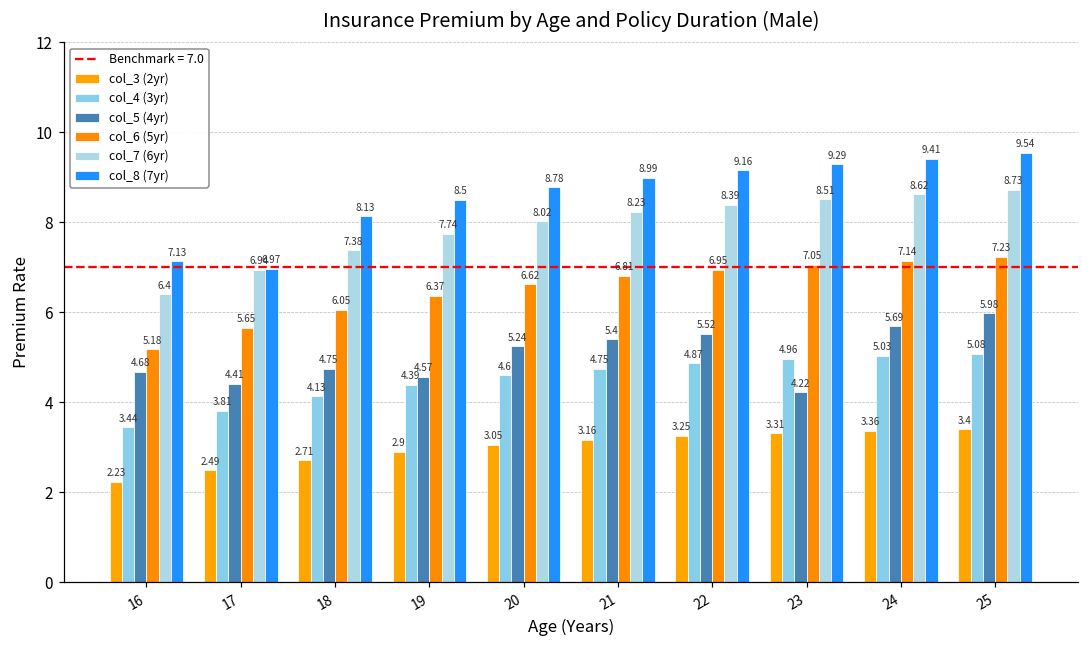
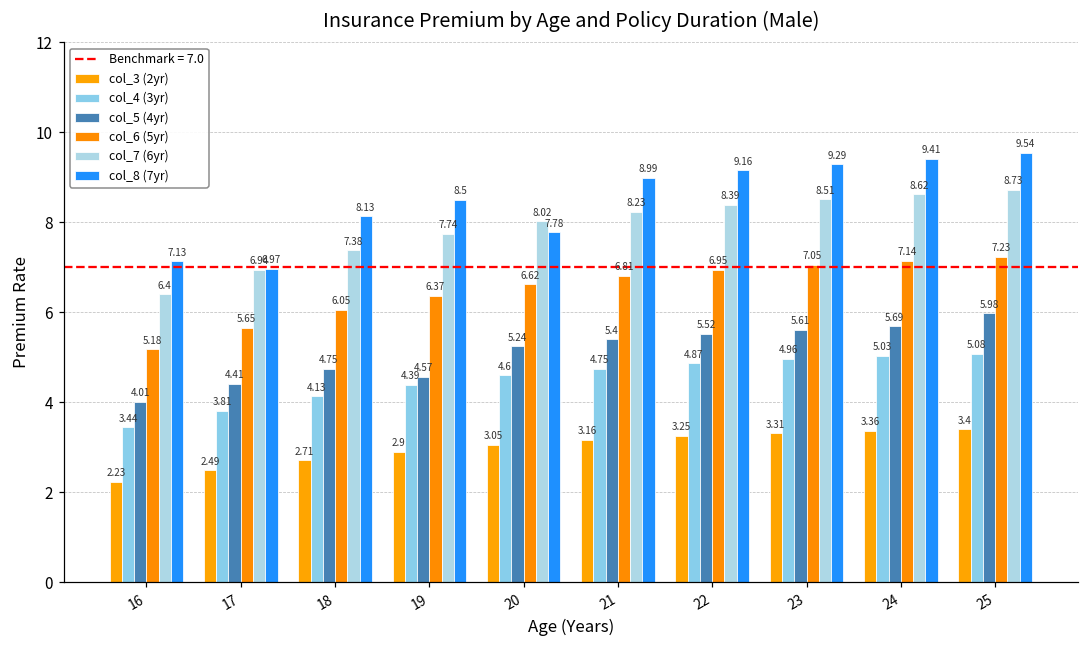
col_5 (4yr), 16: 4.68 -> 4.01
col_8 (7yr), 20: 8.78 -> 7.78
col_5 (4yr), 23: 4.22 -> 5.61
